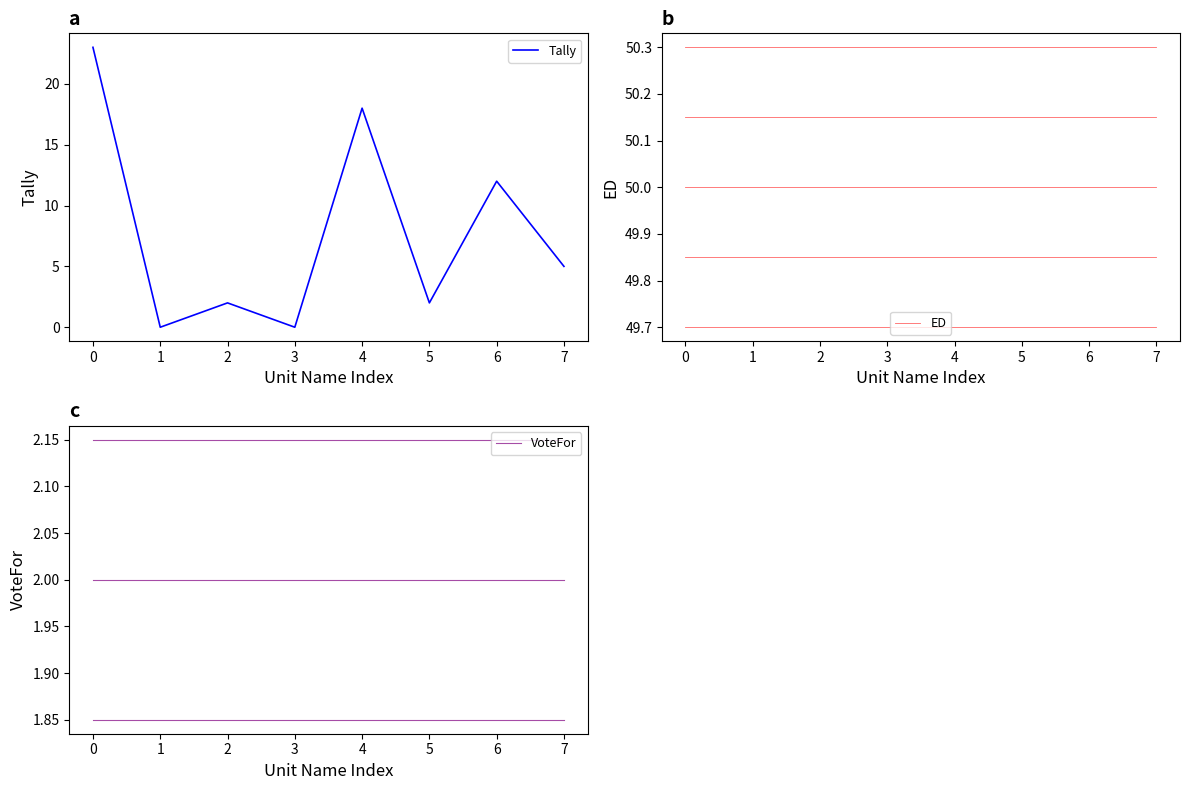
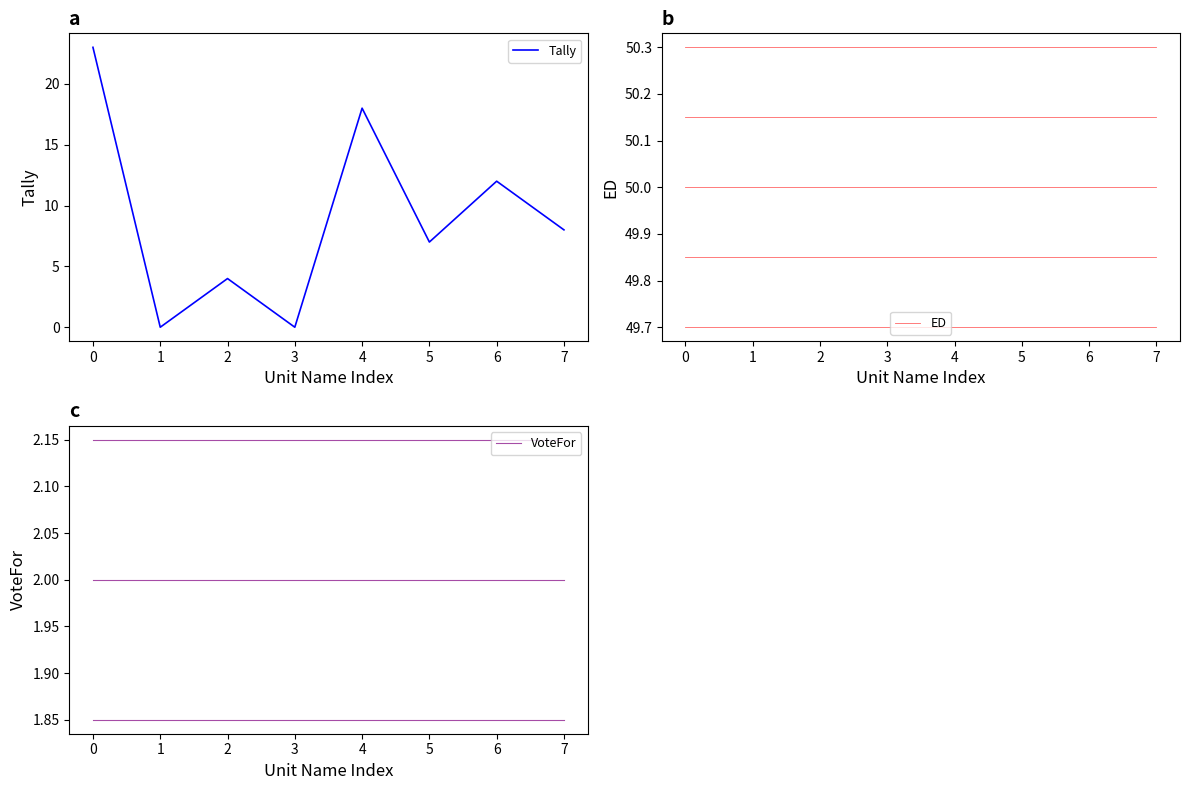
a, 2: 2 -> 4
a, 5: 2 -> 7
a, 7: 5 -> 8
